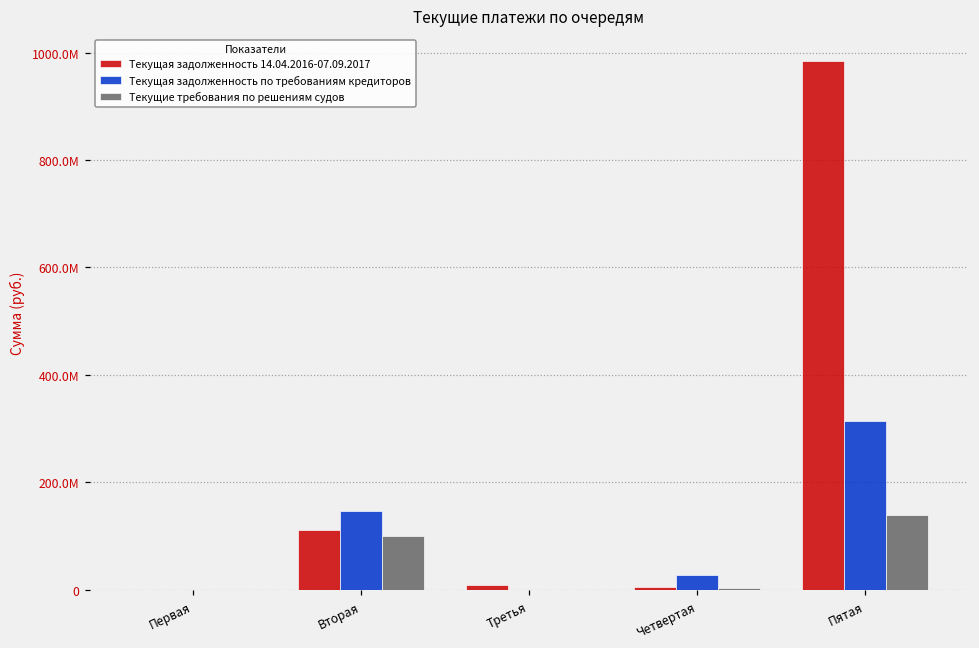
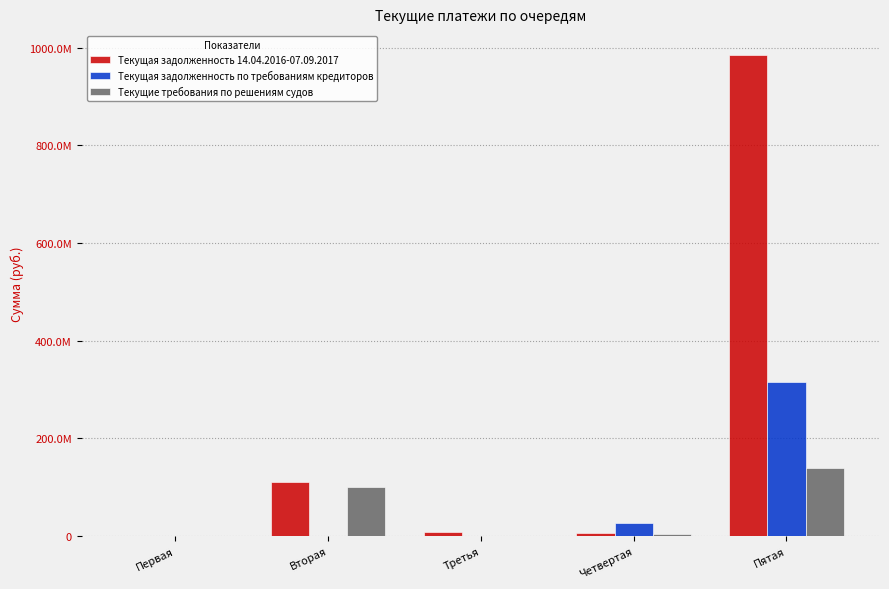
Текущая задолженность по требованиям кредиторов, Вторая: 150000000 -> 0
